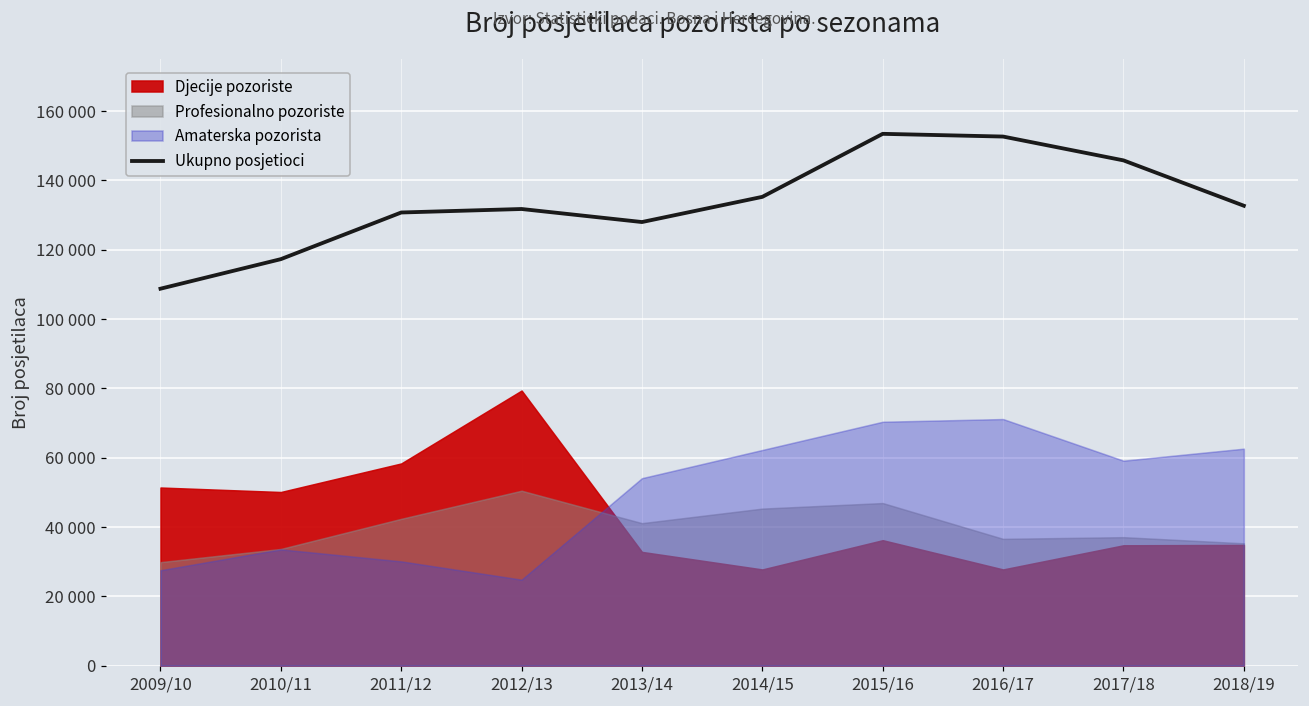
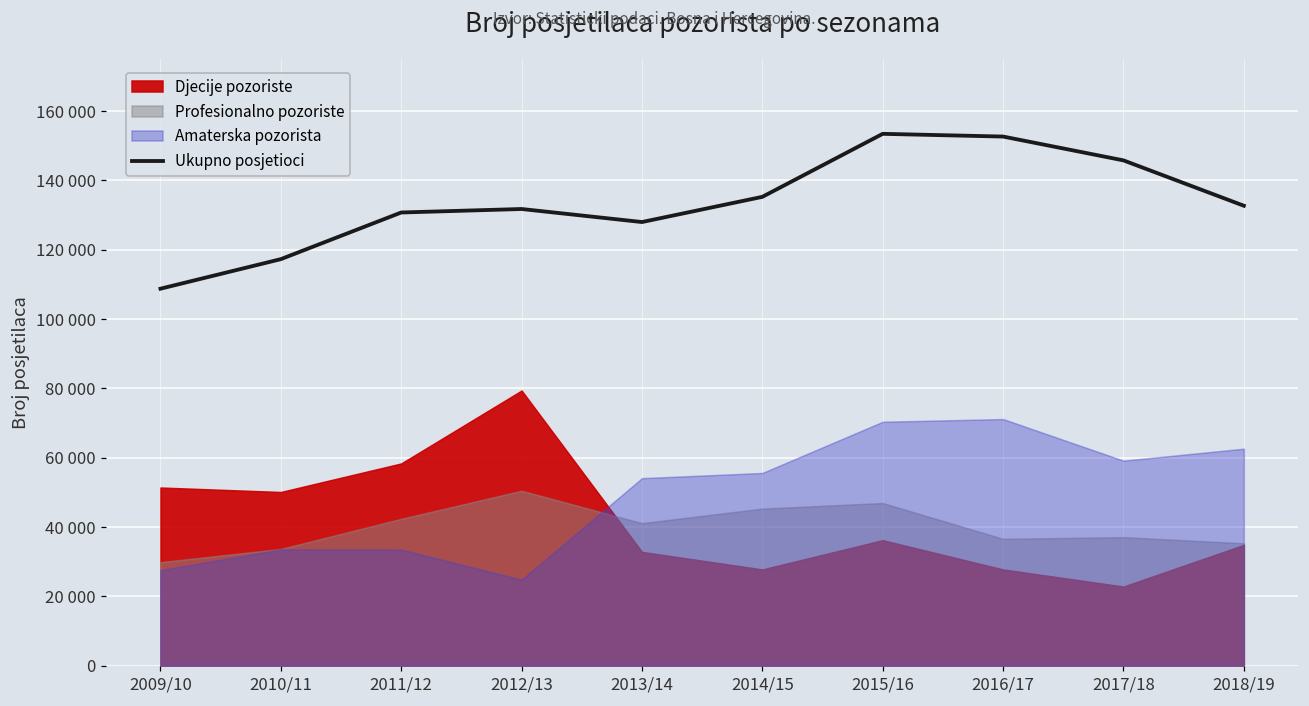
Amaterska pozorista, 2011/12: 30000 -> 34000
Amaterska pozorista, 2014/15: 62000 -> 56000
Djecije pozoriste, 2017/18: 35000 -> 23000
